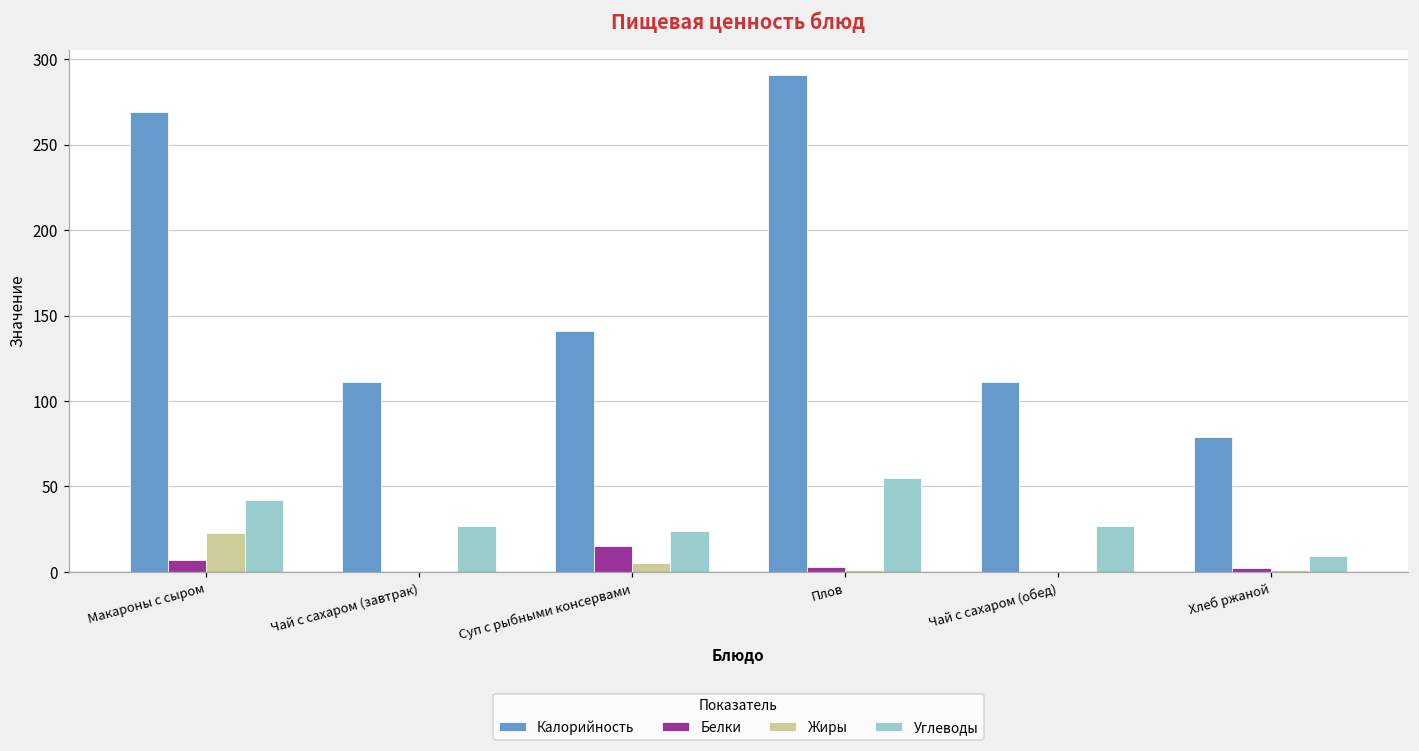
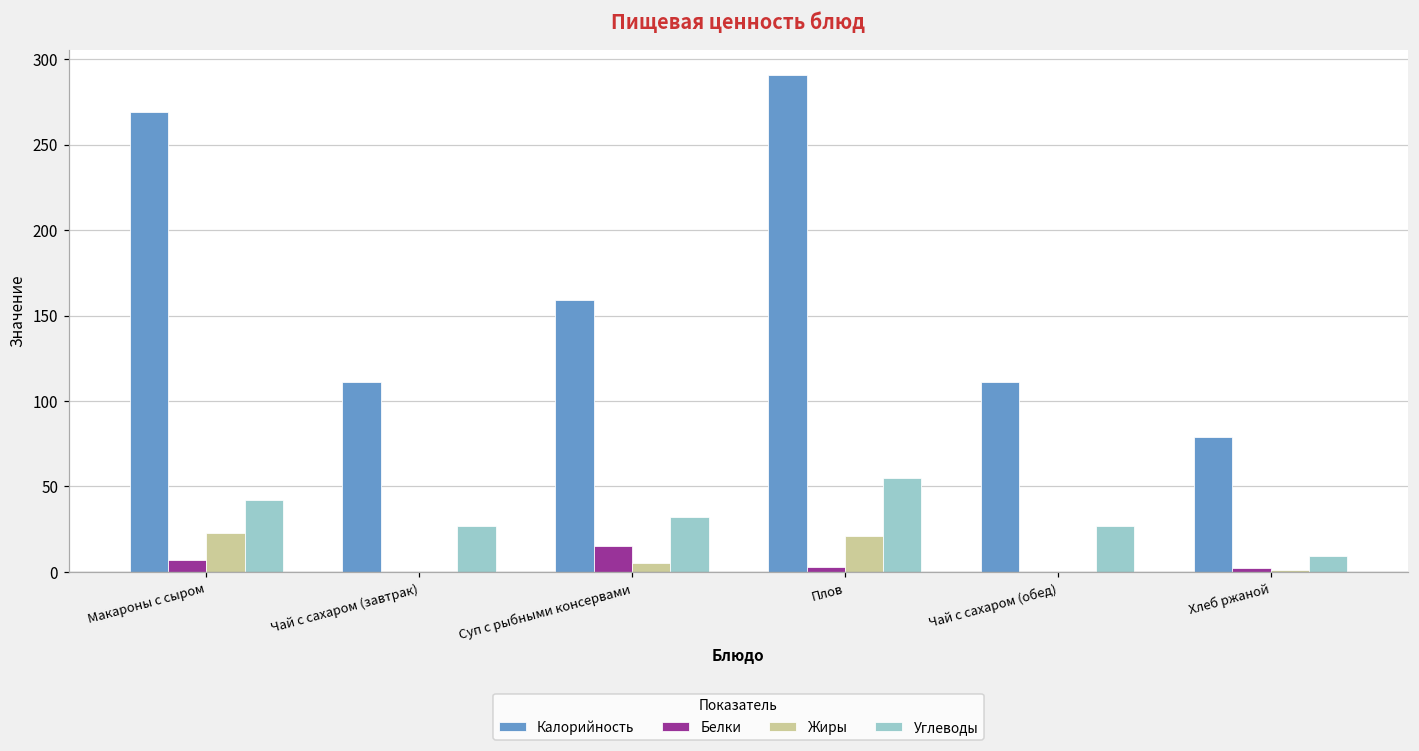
Калорийность, Суп с рыбными консервами: 141 -> 159
Углеводы, Суп с рыбными консервами: 24 -> 32
Жиры, Плов: 1 -> 21
